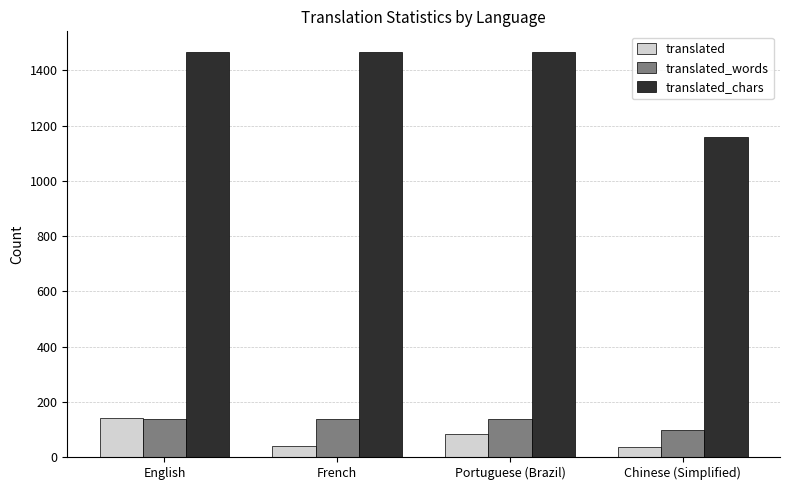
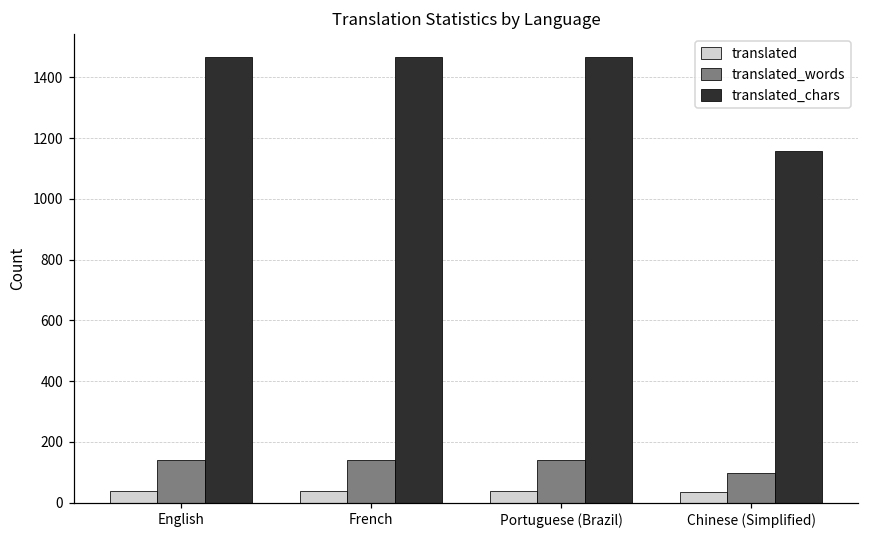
translated, English: 140 -> 40
translated, Portuguese (Brazil): 90 -> 40
